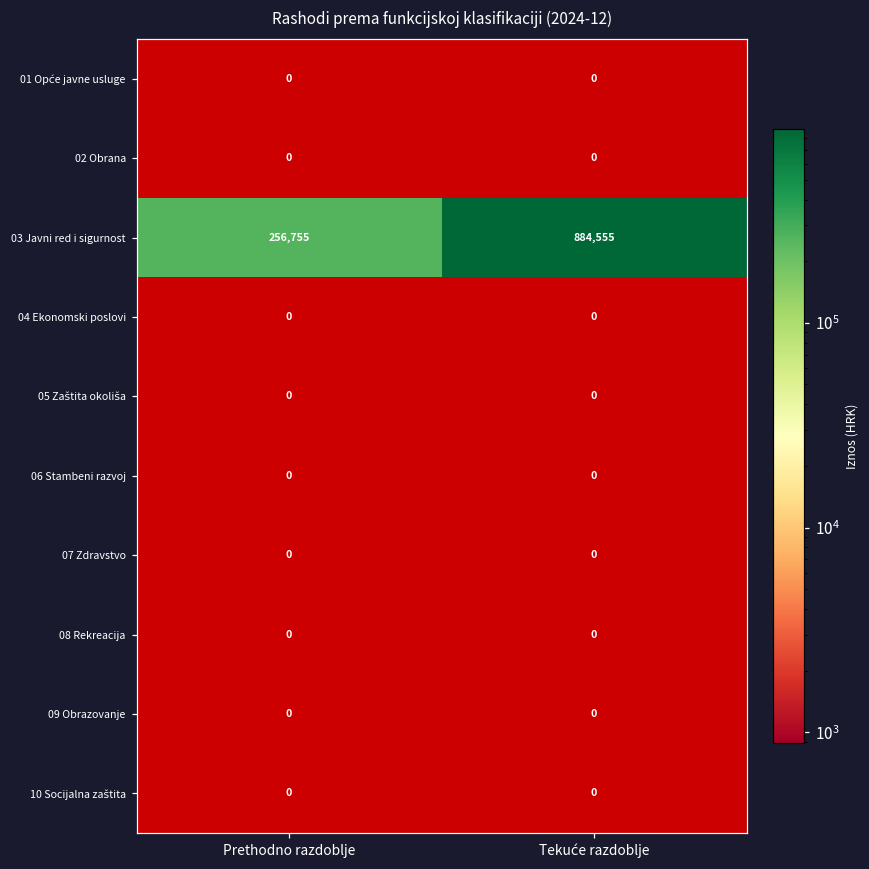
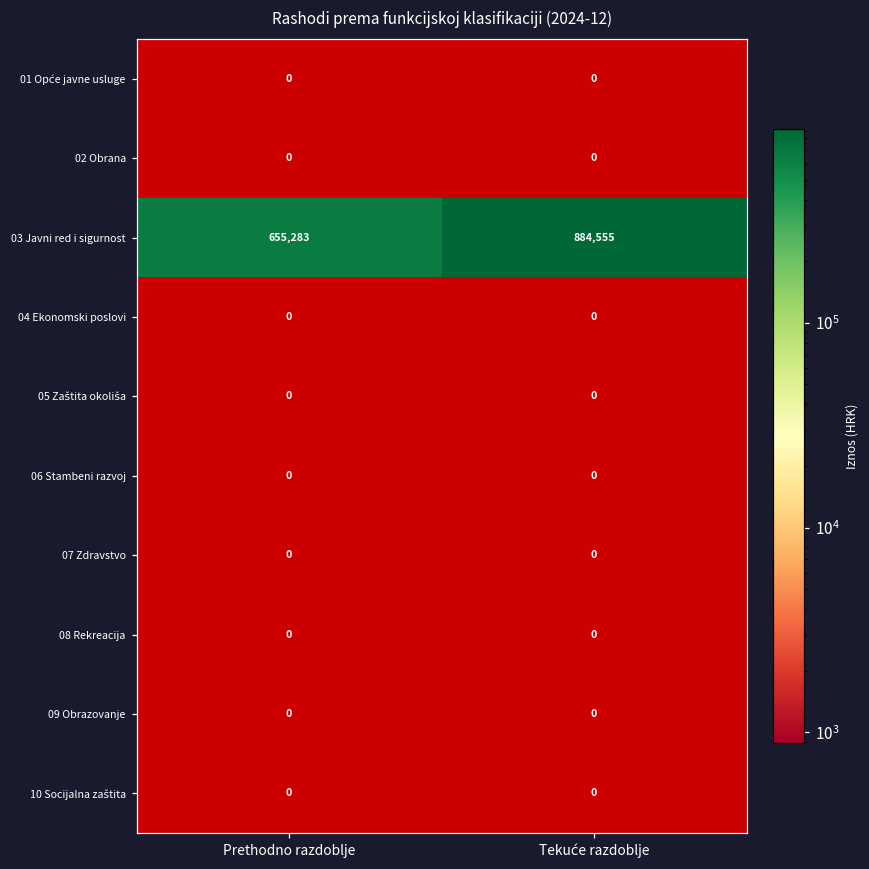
03 Javni red i sigurnost, Prethodno razdoblje: 256,755 -> 655,283
